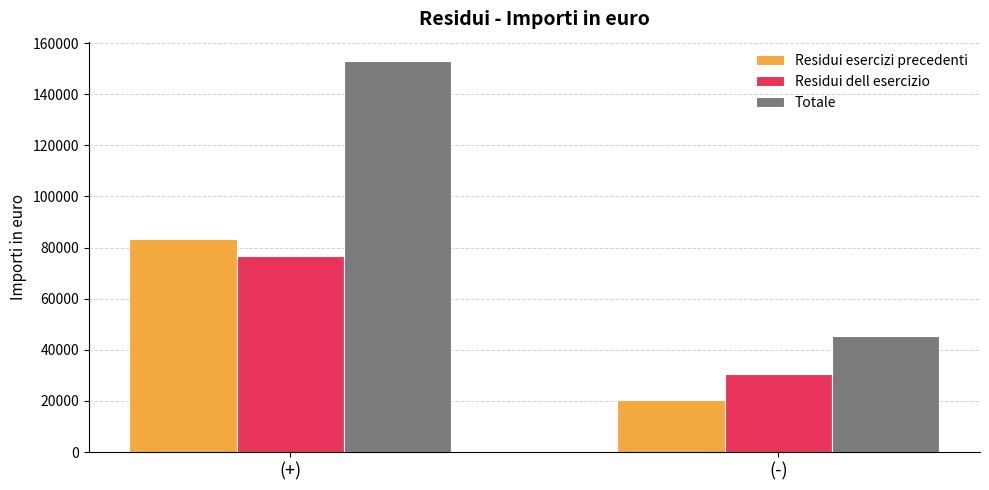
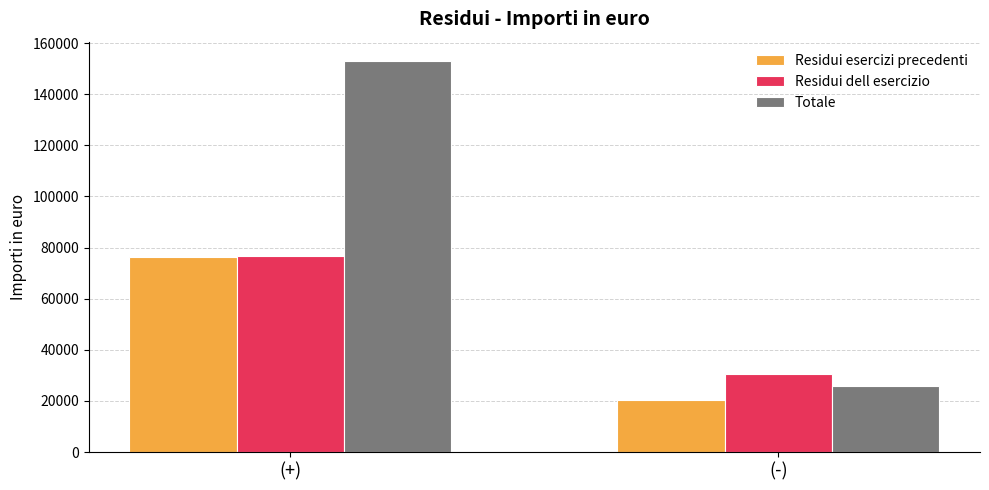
Residui esercizi precedenti, (+): 84000 -> 76000
Totale, (-): 46000 -> 26000
